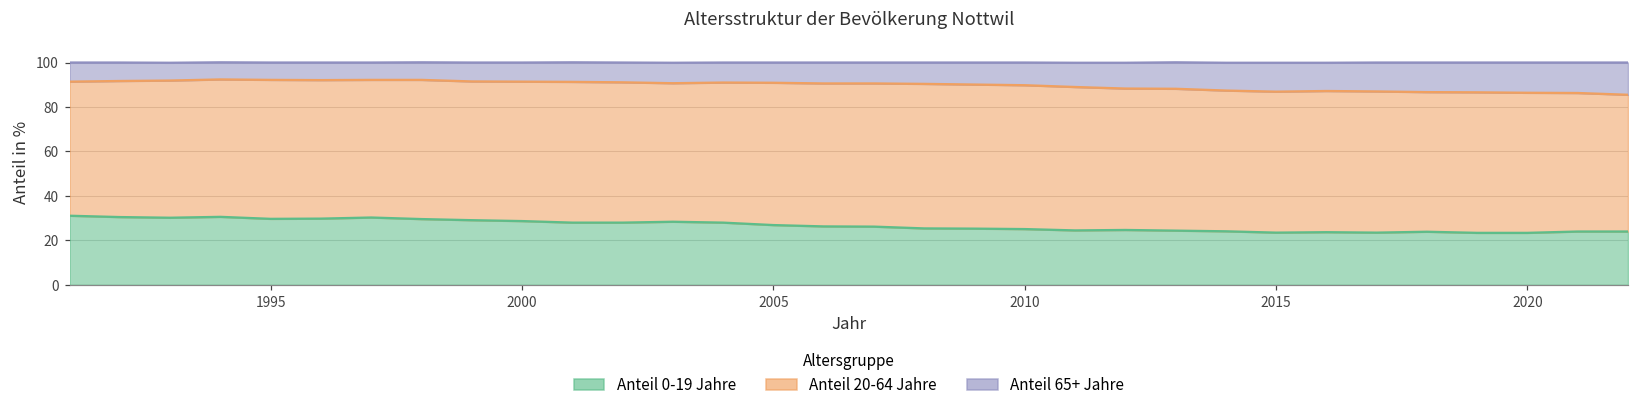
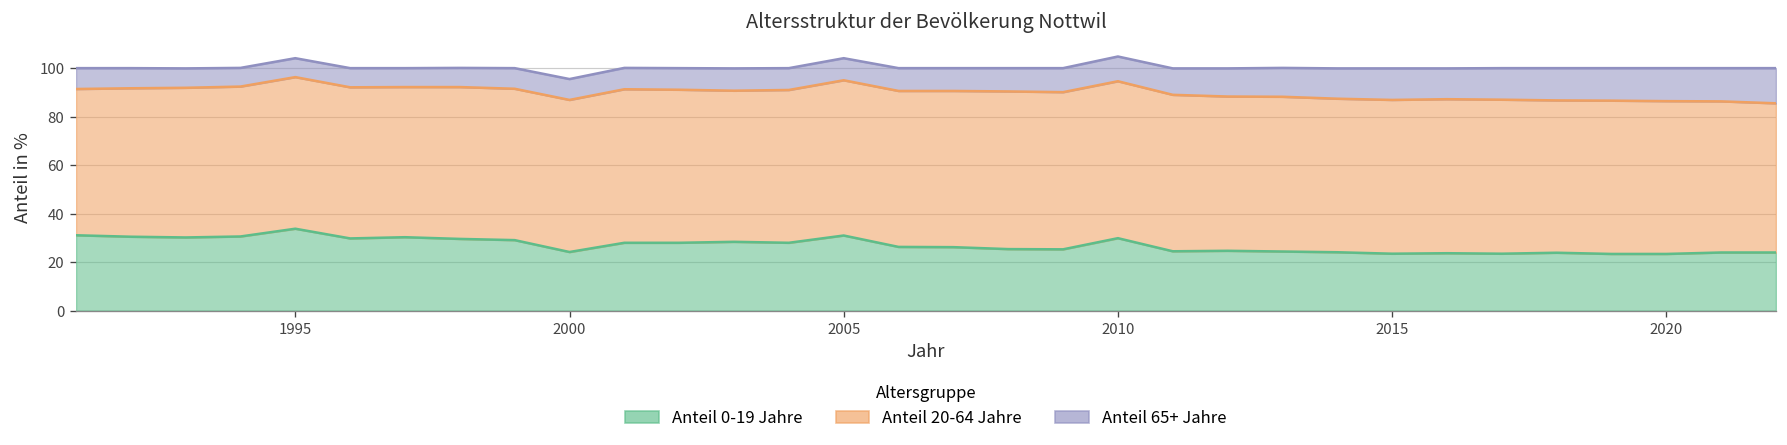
Anteil 0-19 Jahre, 1995: 30 -> 34
Anteil 0-19 Jahre, 2000: 29 -> 24
Anteil 0-19 Jahre, 2005: 27 -> 31
Anteil 0-19 Jahre, 2010: 25 -> 30
